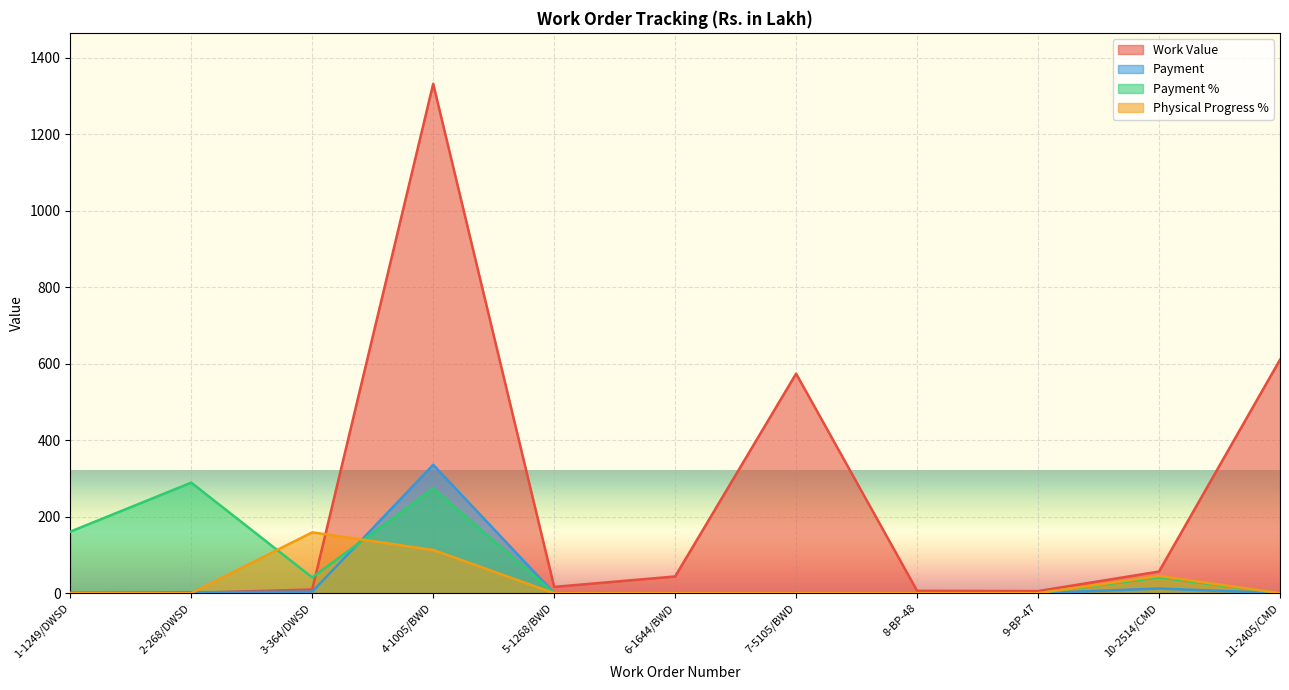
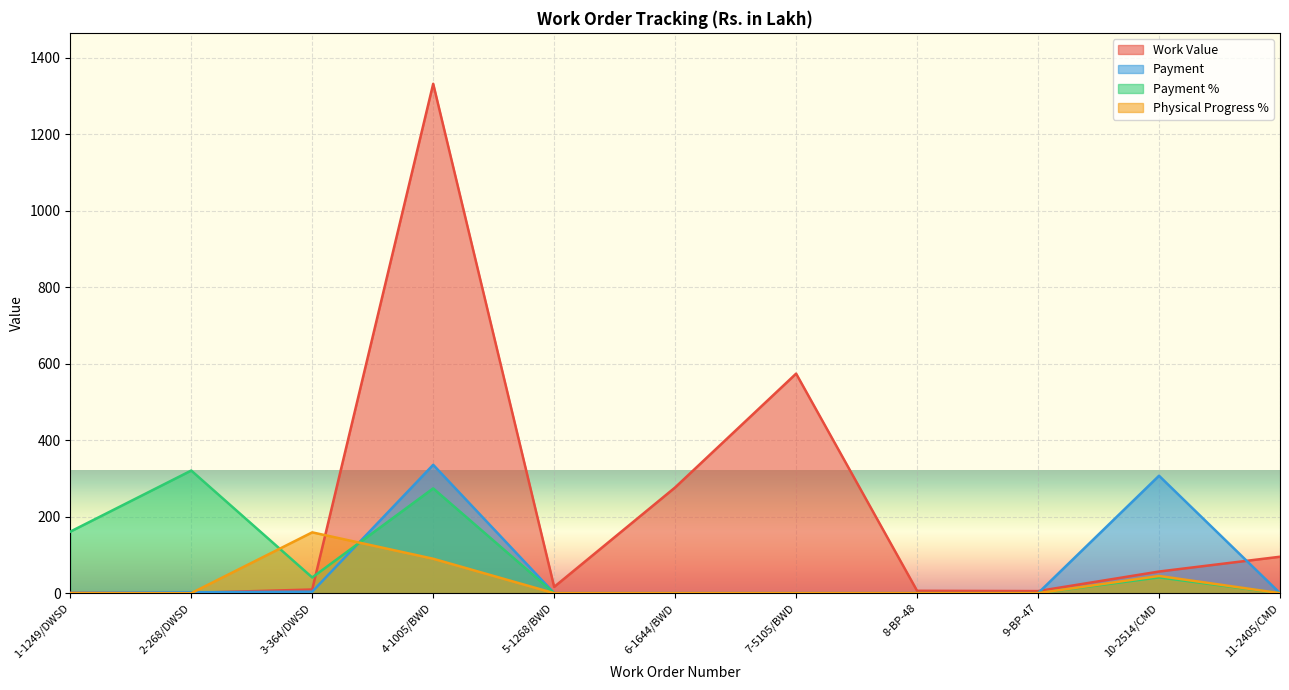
Payment %, 2-268/DWSD: 290 -> 320
Physical Progress %, 4-1005/BWD: 110 -> 90
Work Value, 6-1644/BWD: 40 -> 280
Payment, 10-2514/CMD: 10 -> 310
Work Value, 11-2405/CMD: 610 -> 100
